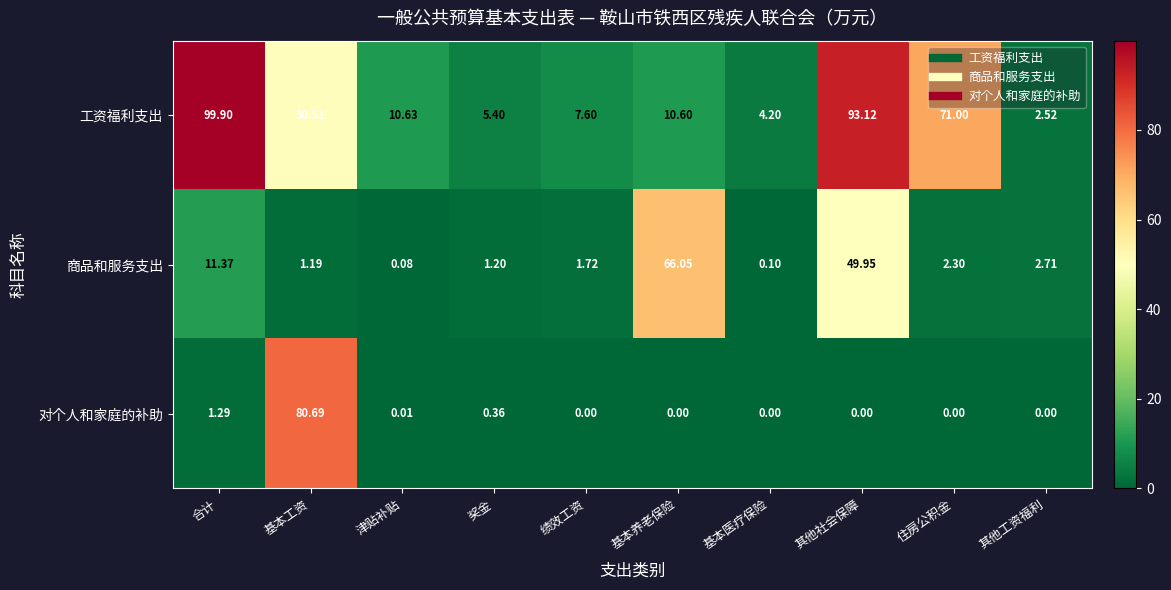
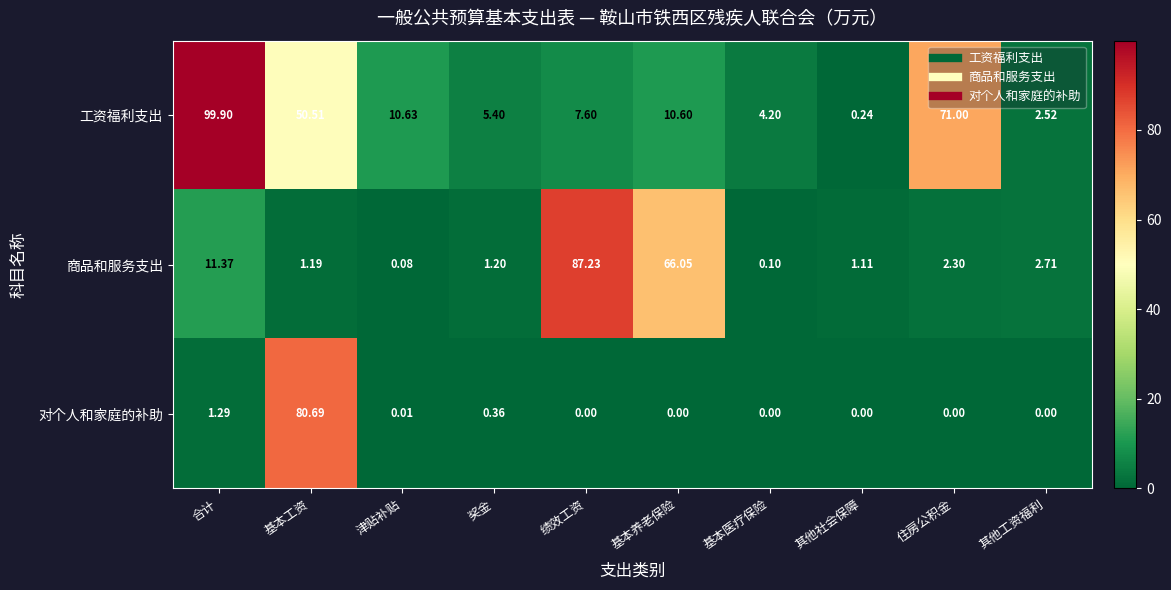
工资福利支出, 其他社会保障: 93.12 -> 0.24
商品和服务支出, 绩效工资: 1.72 -> 87.23
商品和服务支出, 其他社会保障: 49.95 -> 1.11
